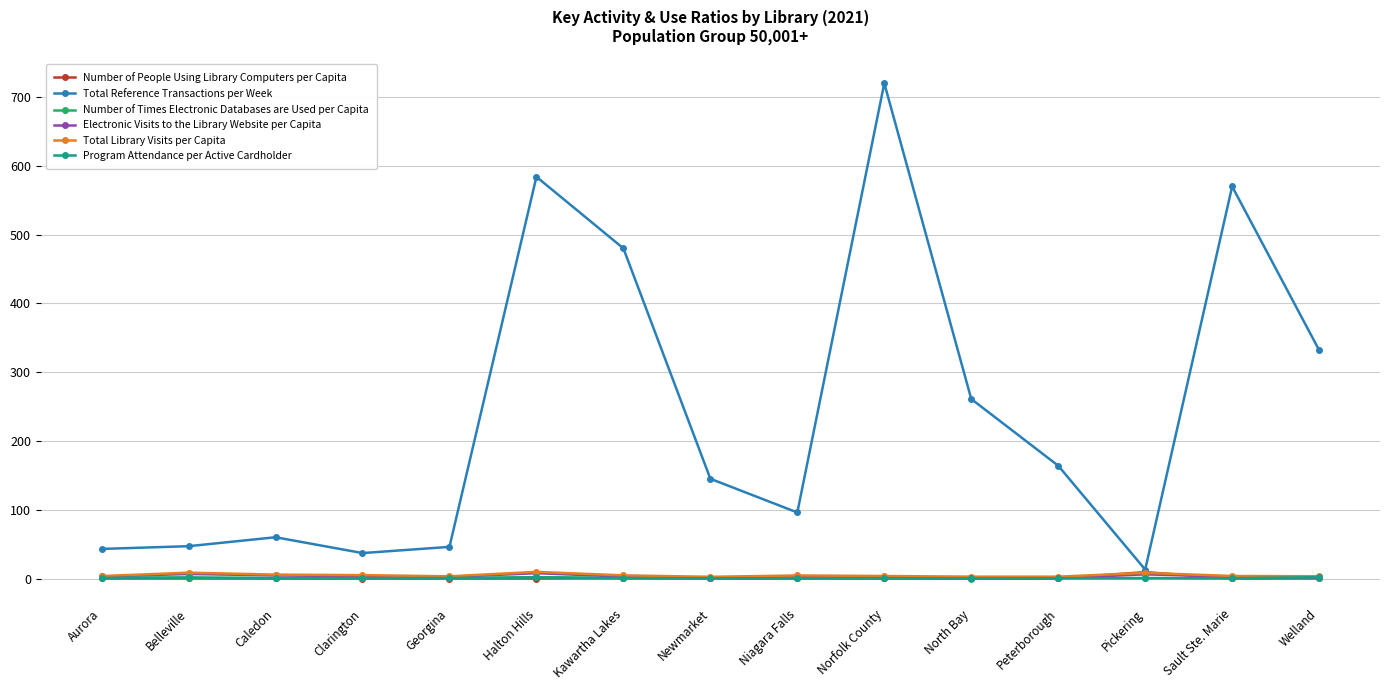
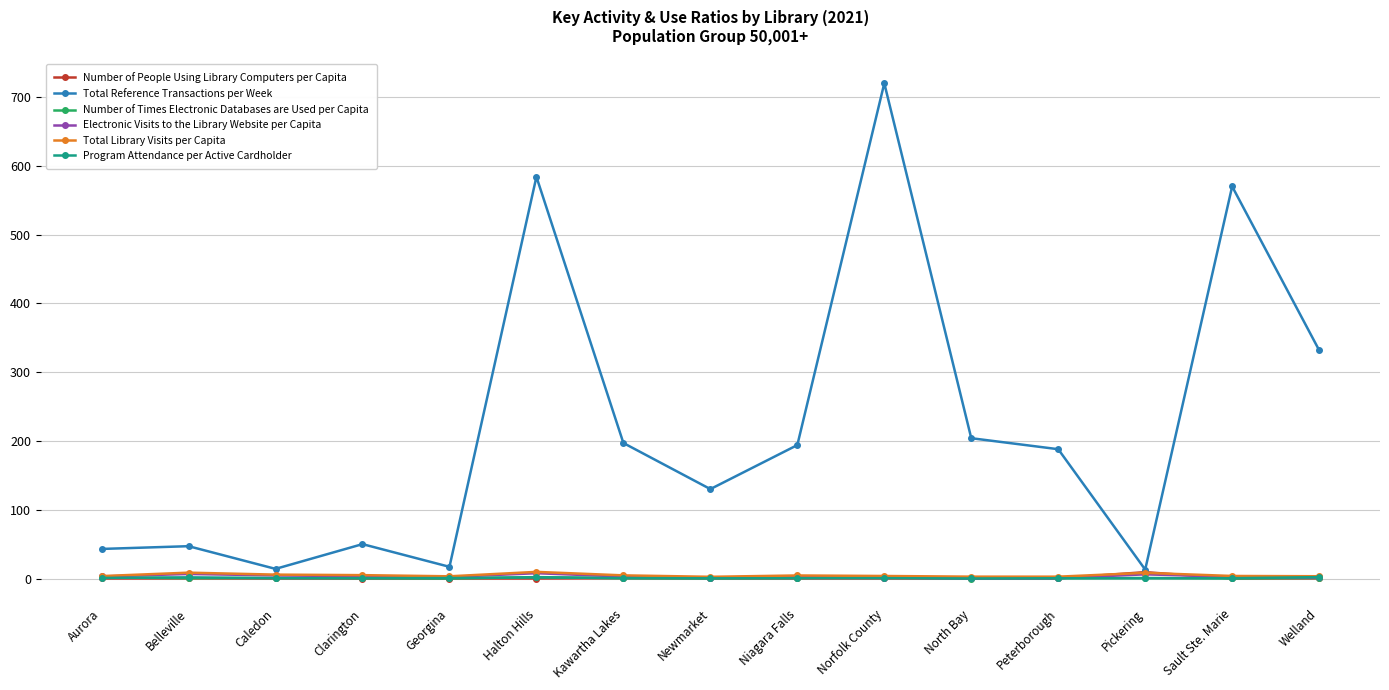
Total Reference Transactions per Week, Caledon: 60 -> 10
Total Reference Transactions per Week, Clarington: 40 -> 50
Total Reference Transactions per Week, Georgina: 50 -> 20
Total Reference Transactions per Week, Kawartha Lakes: 480 -> 200
Total Reference Transactions per Week, Newmarket: 150 -> 130
Total Reference Transactions per Week, Niagara Falls: 100 -> 190
Total Reference Transactions per Week, North Bay: 260 -> 200
Total Reference Transactions per Week, Peterborough: 160 -> 190
